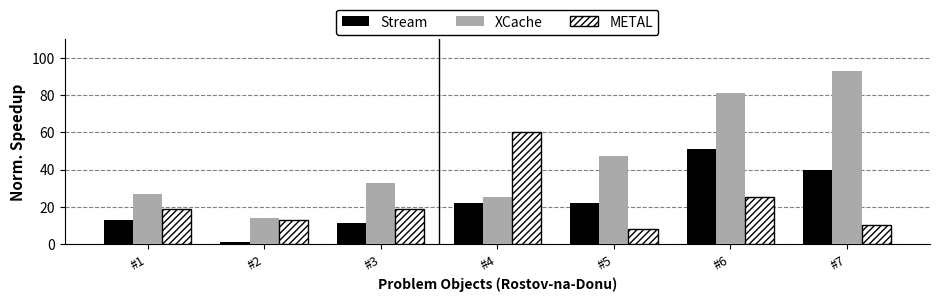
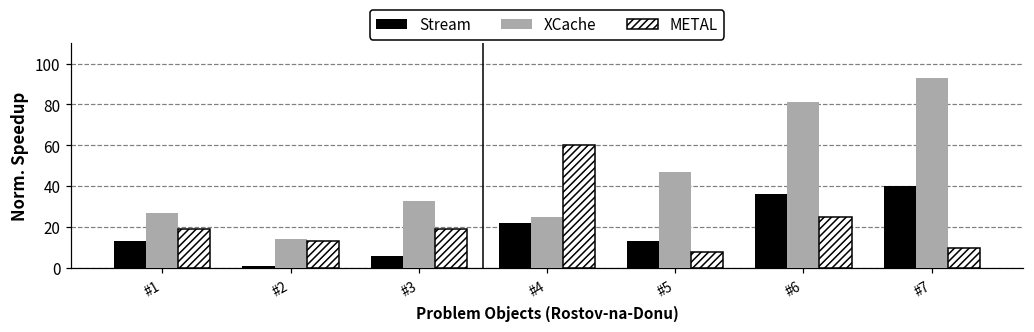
Stream, #3: 11 -> 6
Stream, #5: 22 -> 13
Stream, #6: 51 -> 36
